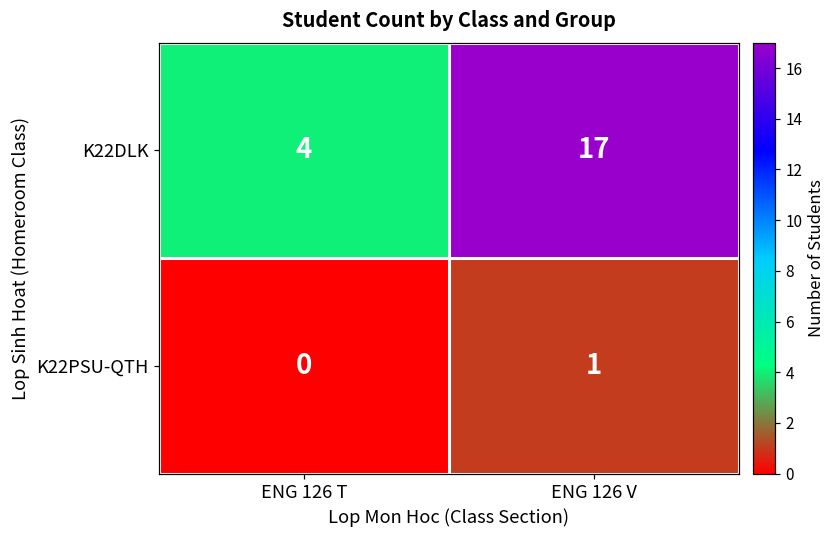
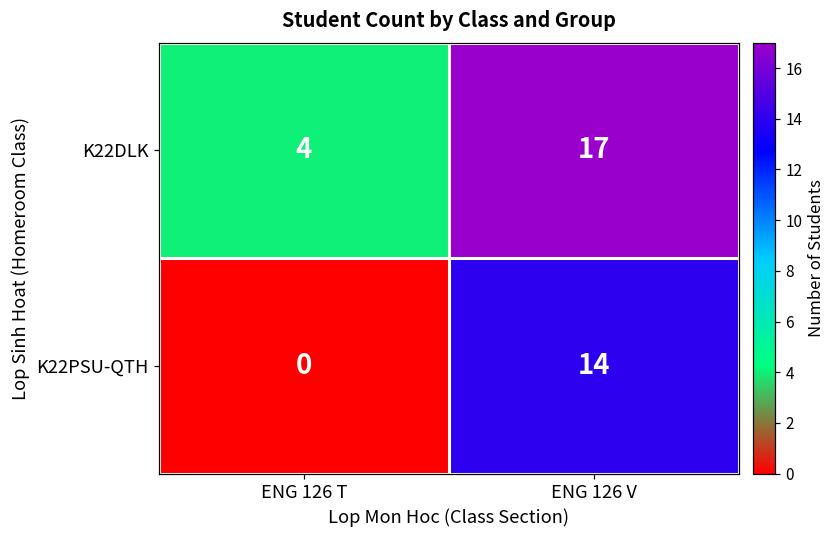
K22PSU-QTH, ENG 126 V: 1 -> 14
